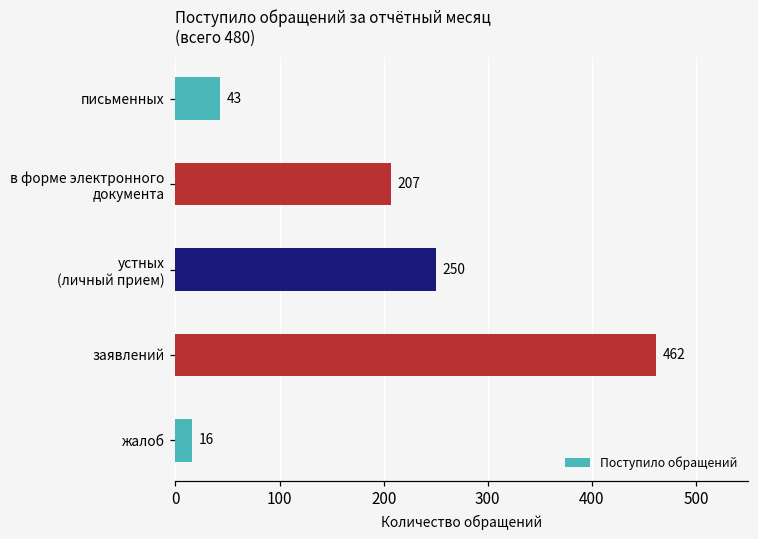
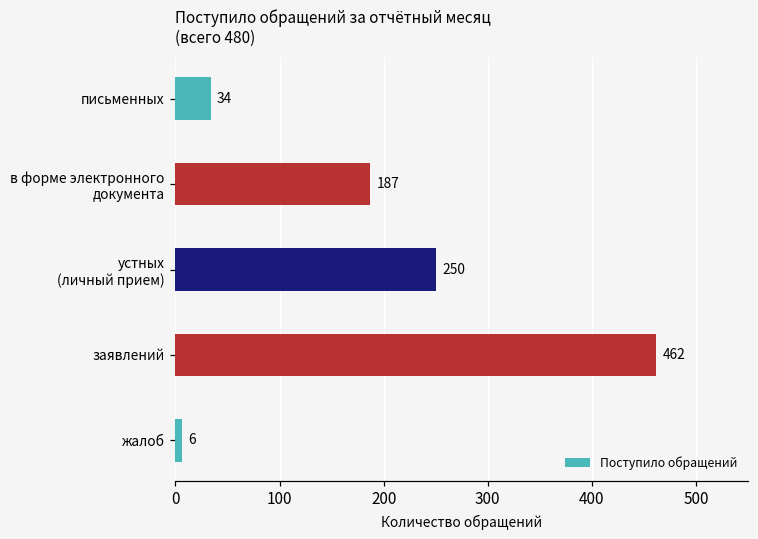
письменных: 43 -> 34
в форме электронного документа: 207 -> 187
жалоб: 16 -> 6
